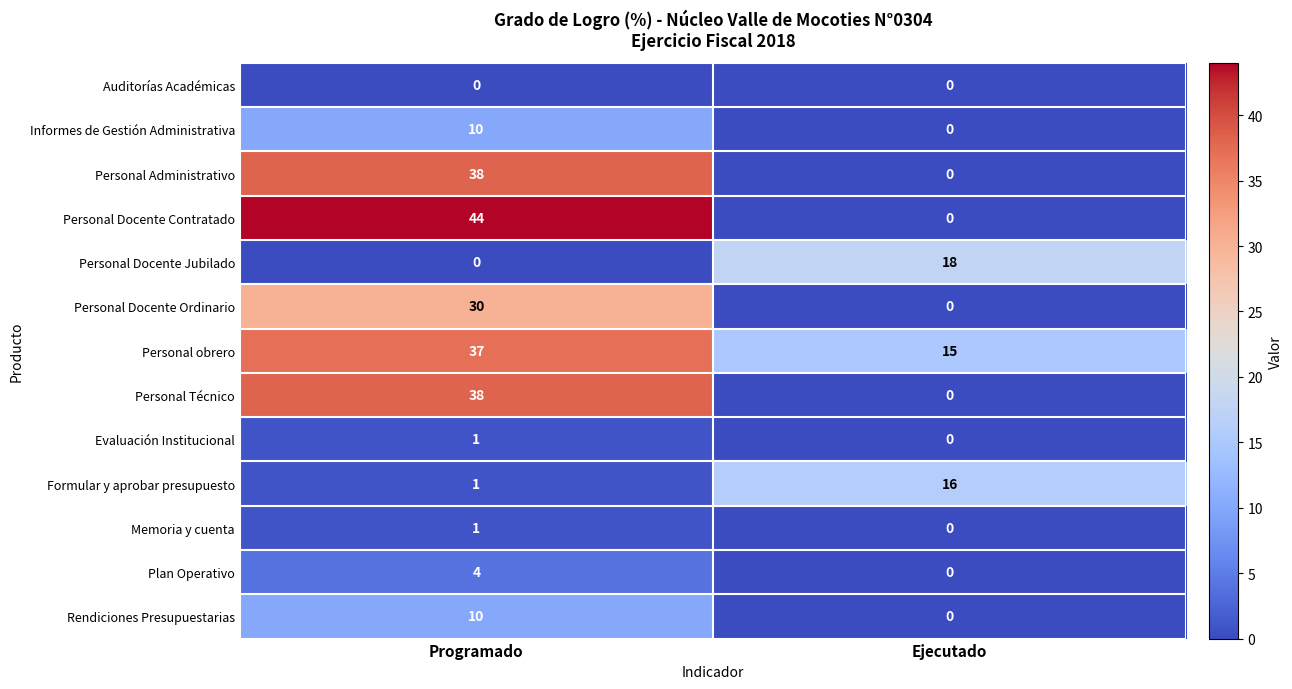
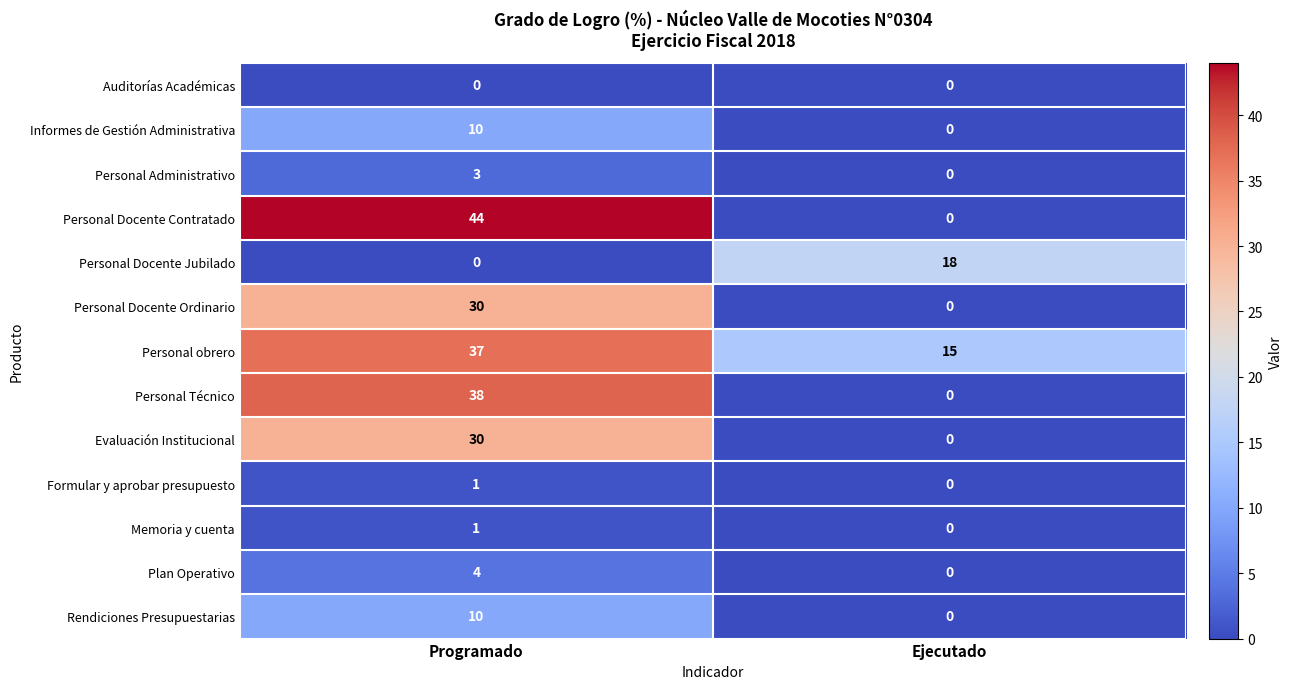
Personal Administrativo, Programado: 38 -> 3
Evaluación Institucional, Programado: 1 -> 30
Formular y aprobar presupuesto, Ejecutado: 16 -> 0
